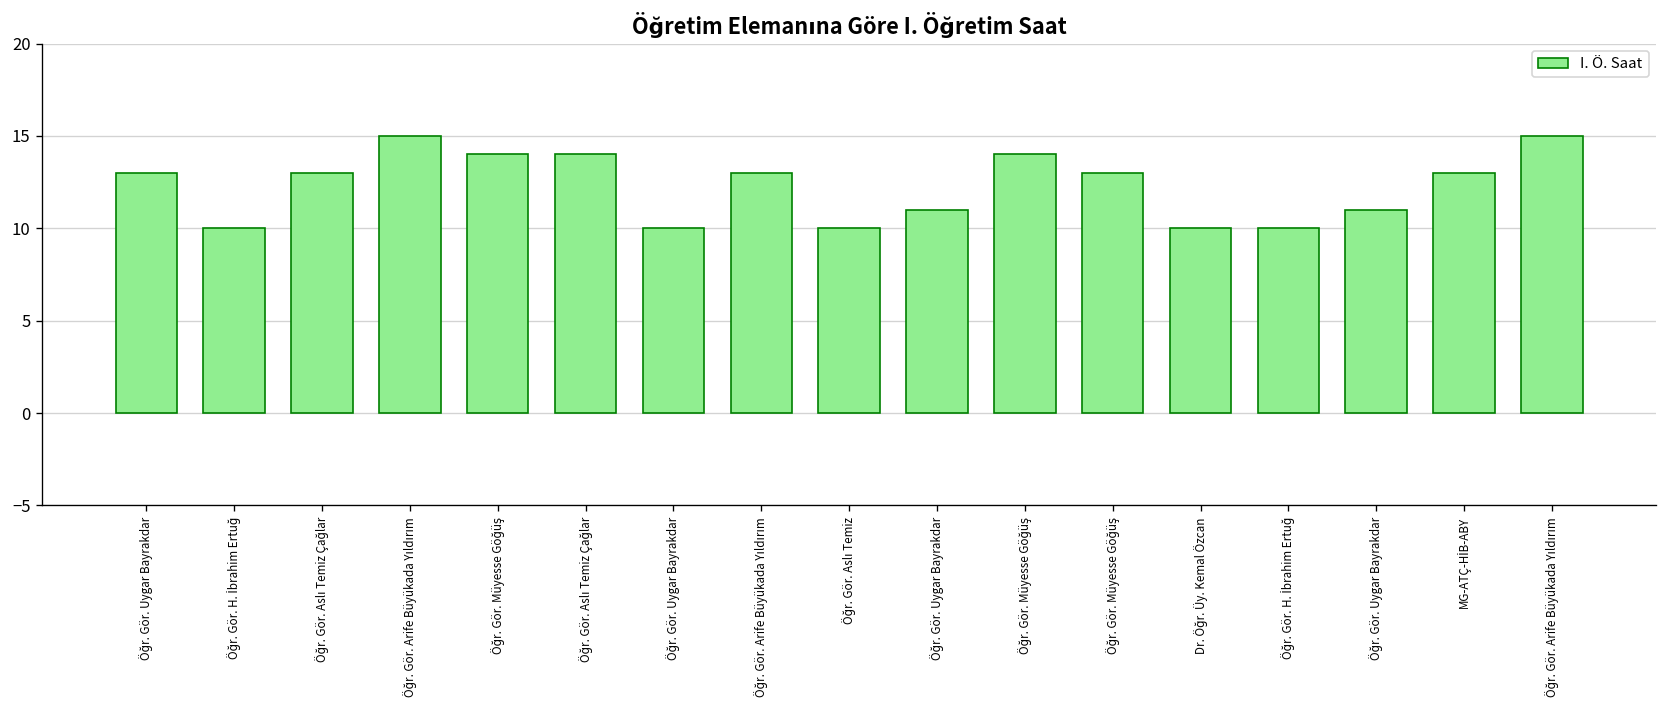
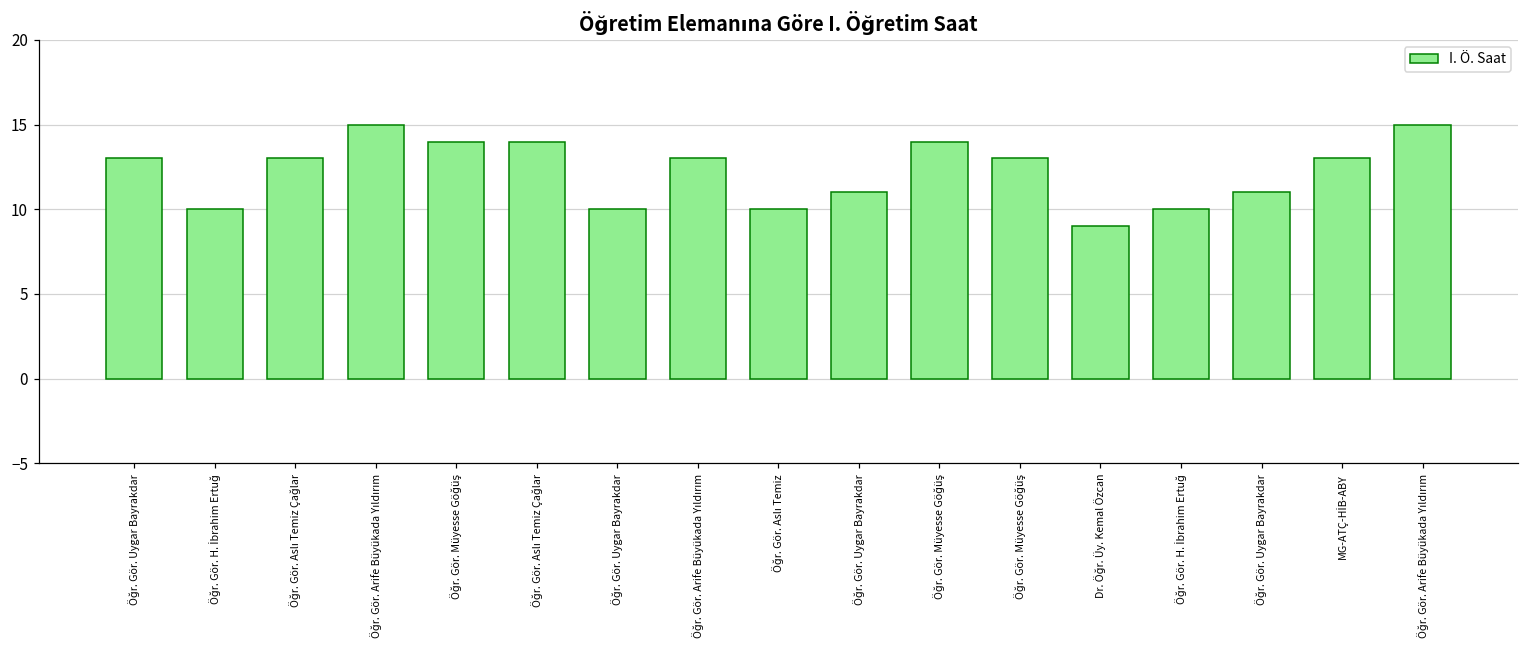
Dr. Öğr. Üy. Kemal Özcan: 10 -> 9
